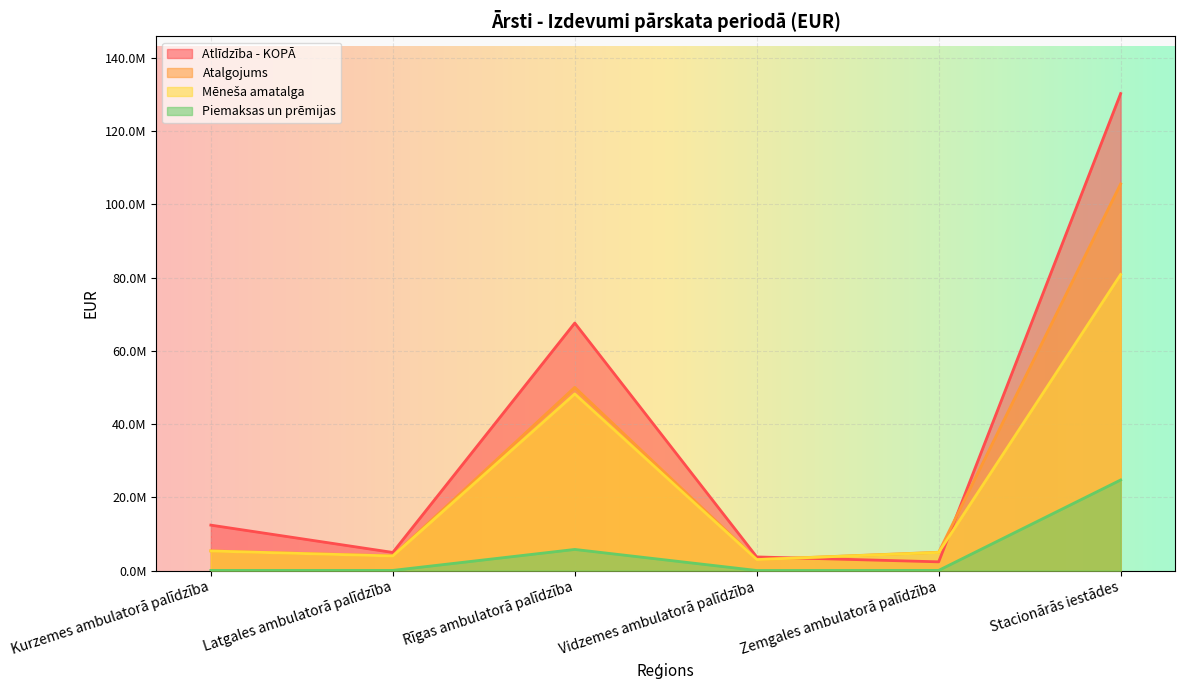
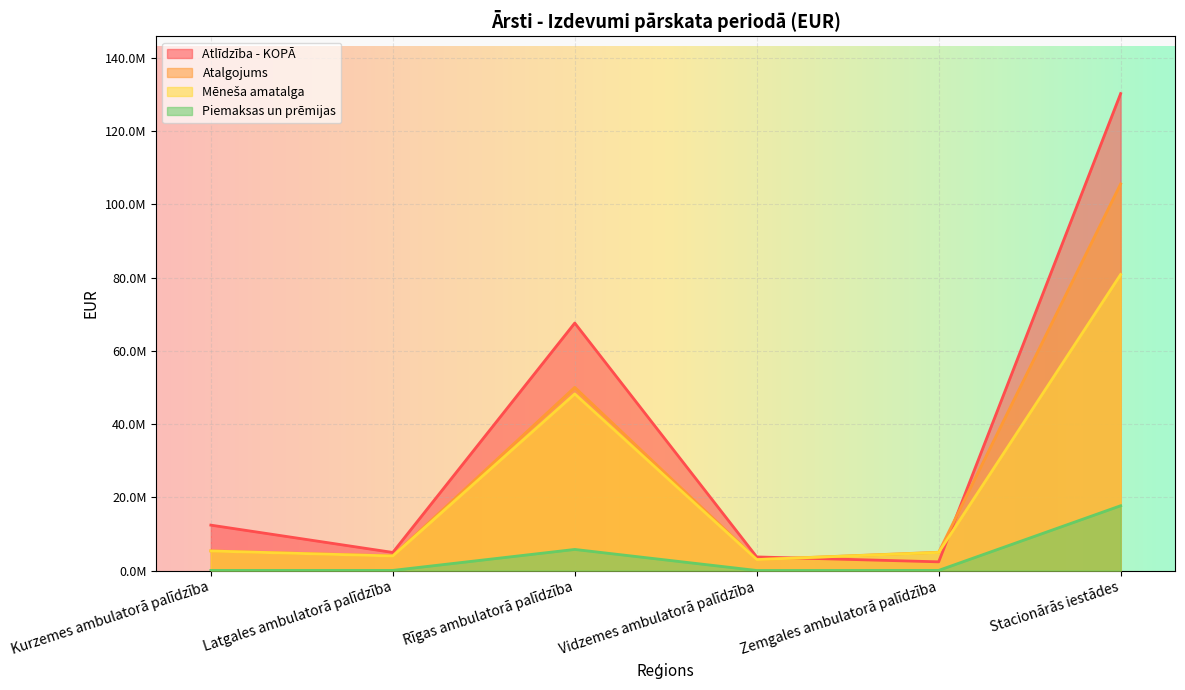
Piemaksas un prēmijas, Stacionārās iestādes: 25000000 -> 18000000
